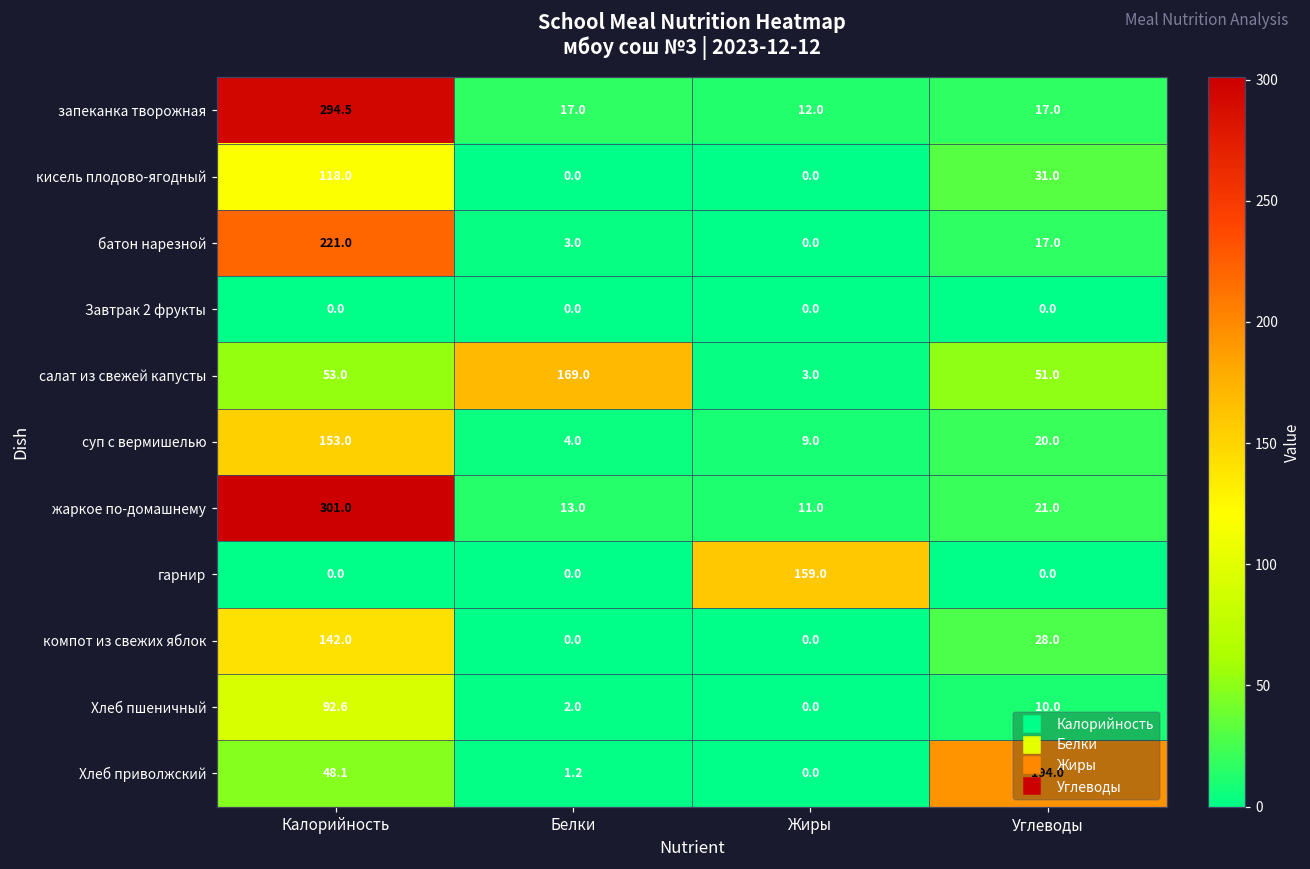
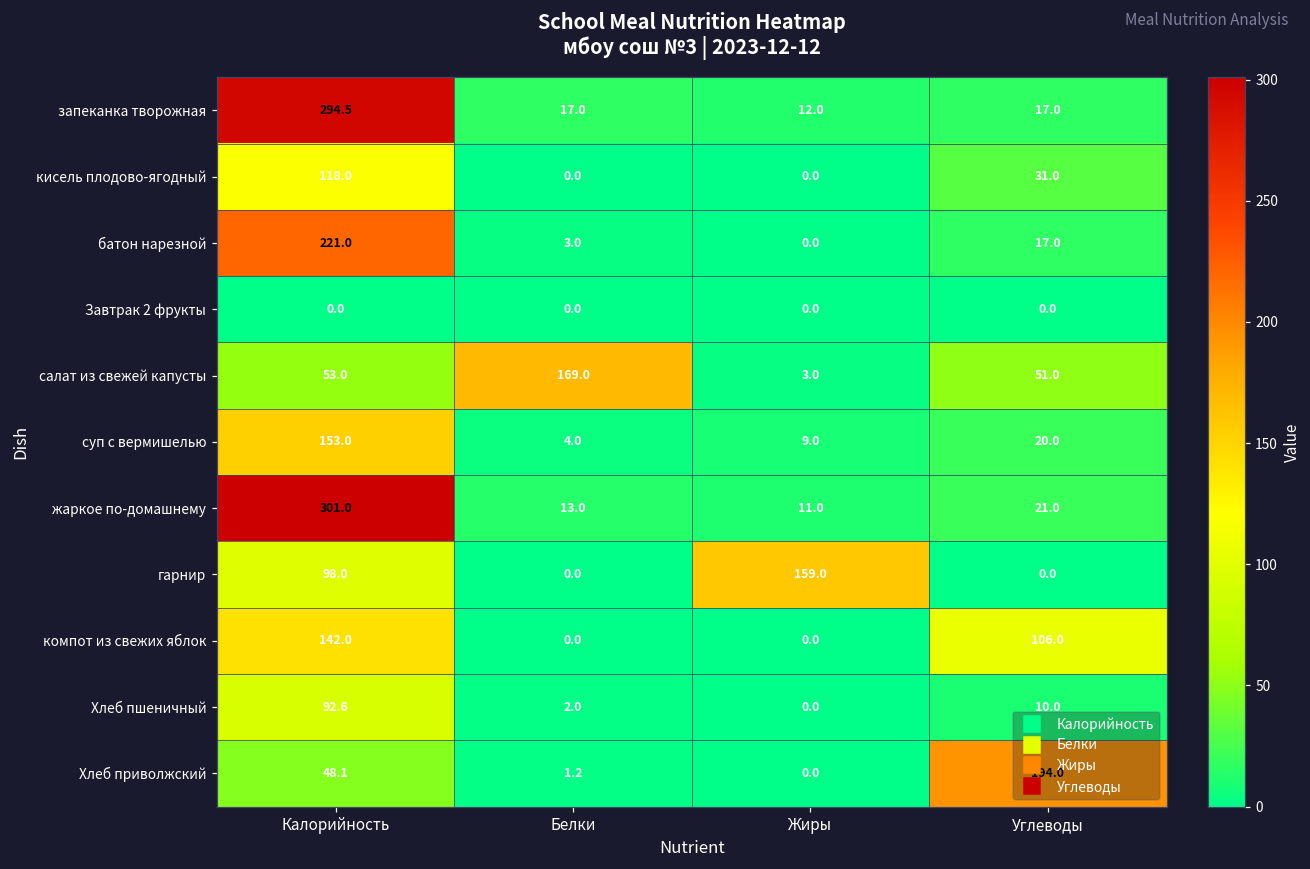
гарнир, Калорийность: 0.0 -> 98.0
компот из свежих яблок, Углеводы: 28.0 -> 106.0
